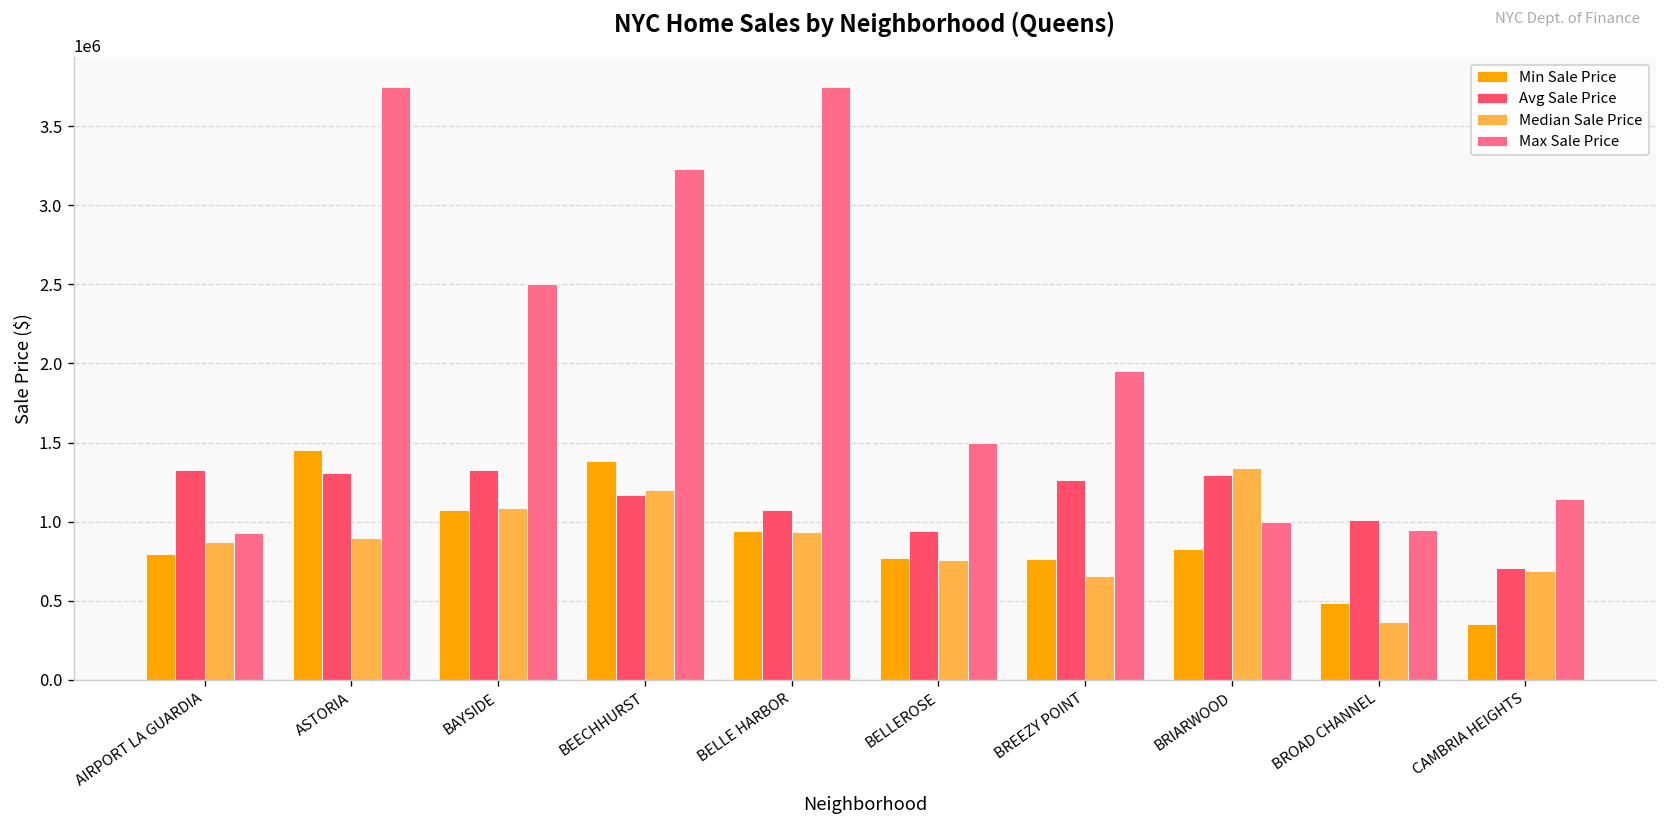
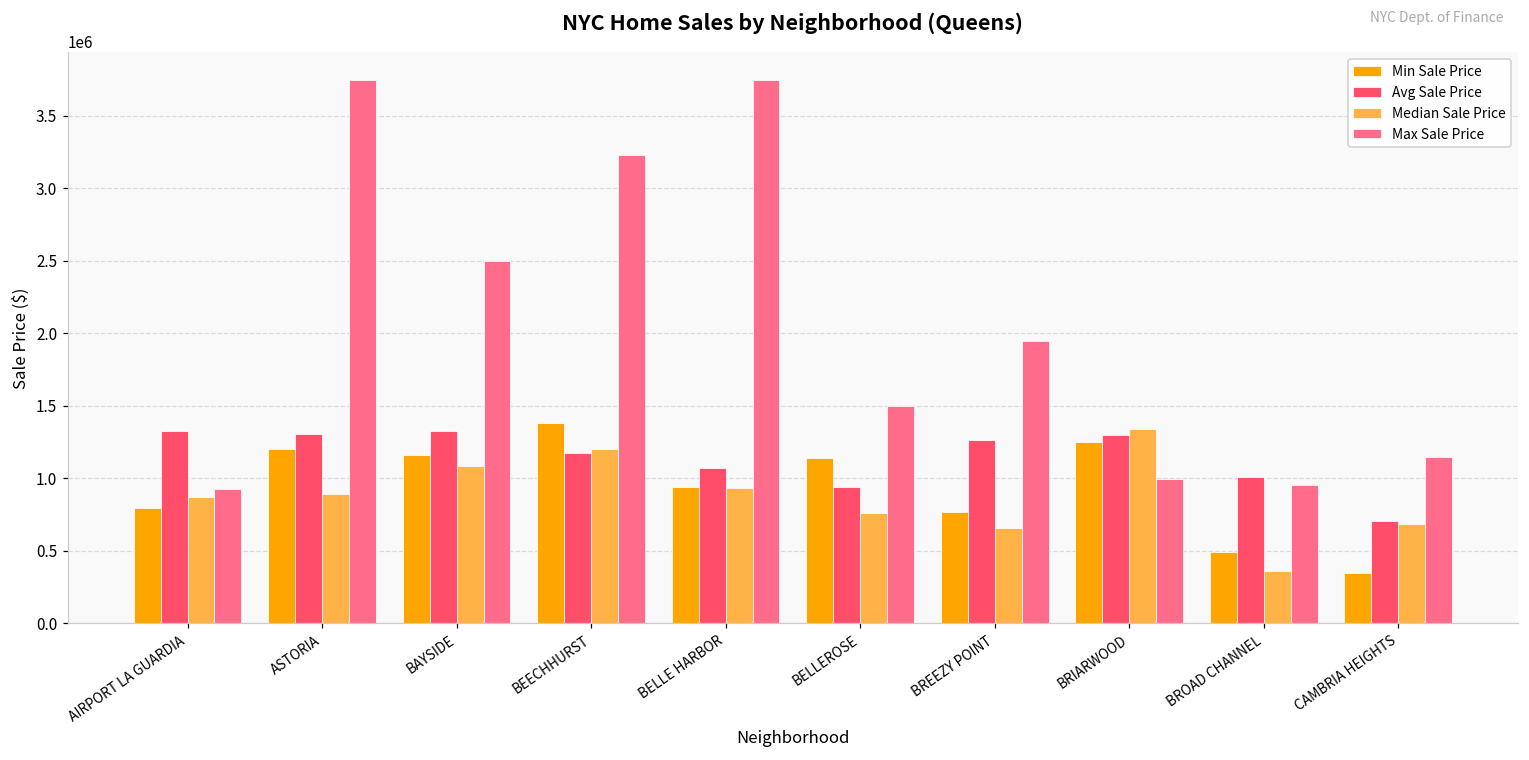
Min Sale Price, ASTORIA: 1450000 -> 1200000
Min Sale Price, BAYSIDE: 1070000 -> 1160000
Min Sale Price, BELLEROSE: 770000 -> 1140000
Min Sale Price, BRIARWOOD: 830000 -> 1250000
